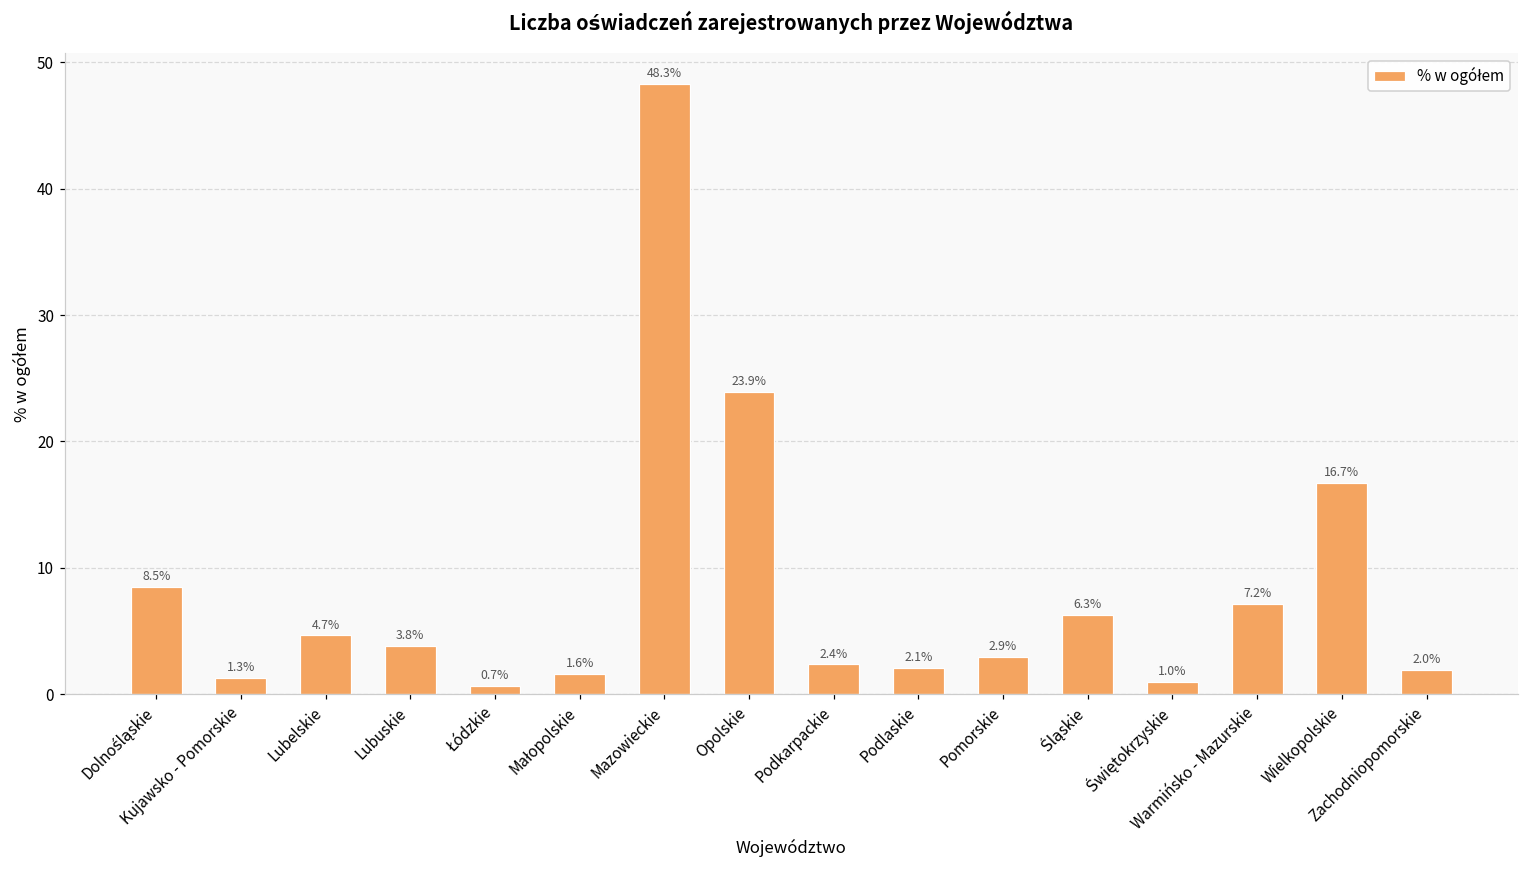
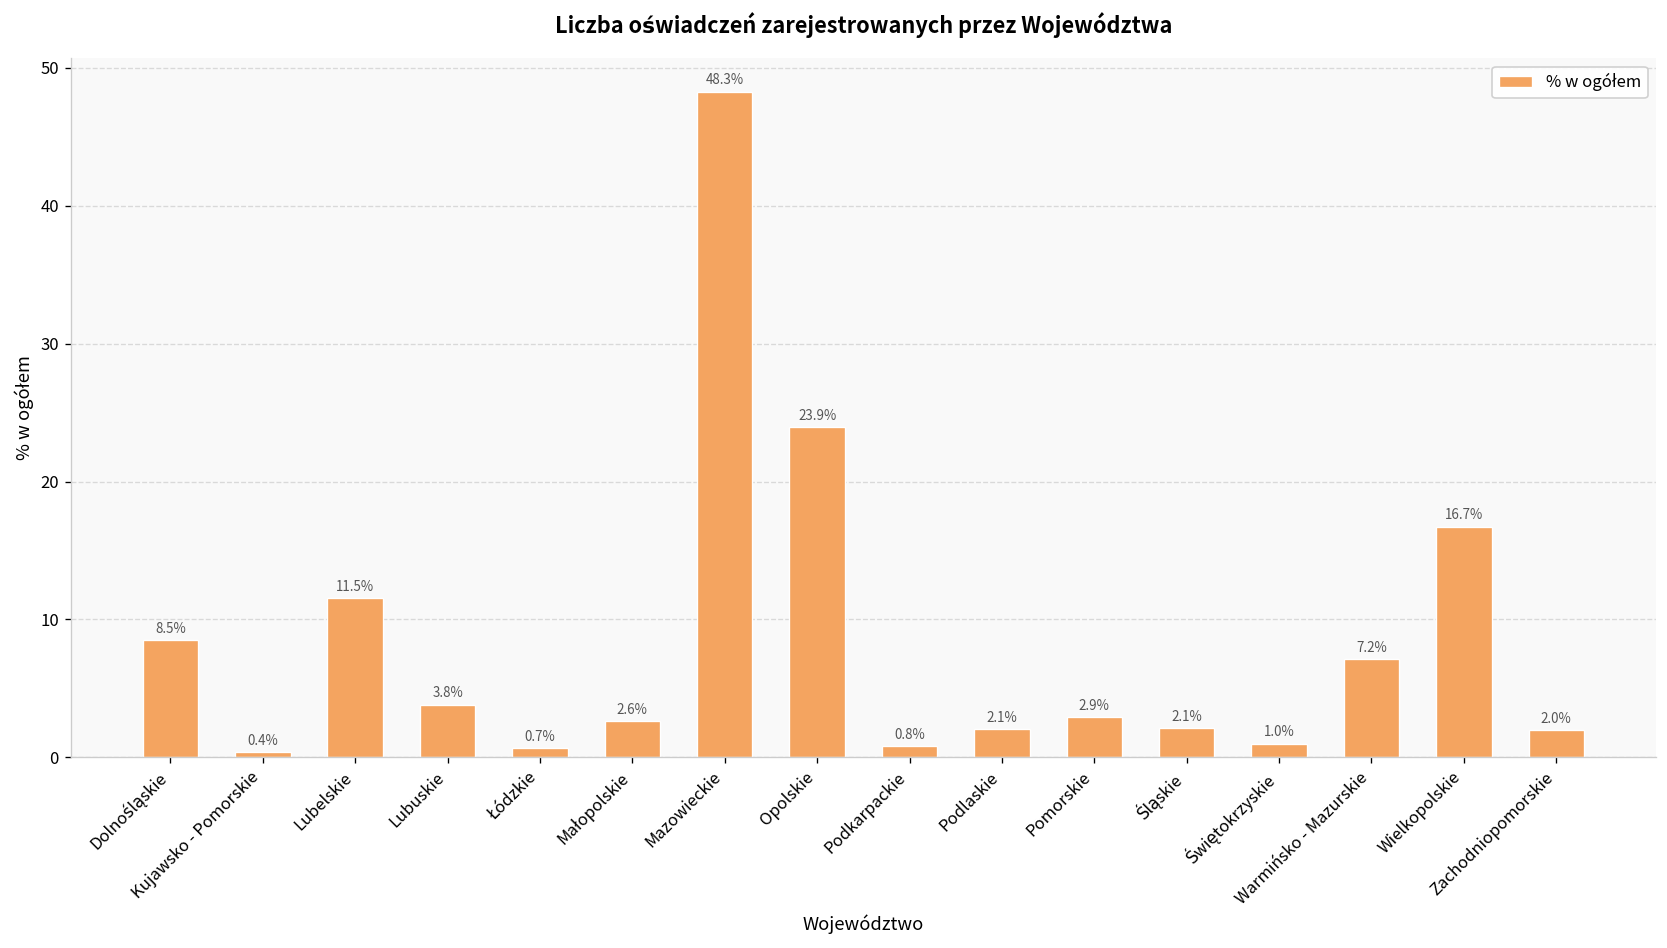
Kujawsko - Pomorskie: 1.3% -> 0.4%
Lubelskie: 4.7% -> 11.5%
Małopolskie: 1.6% -> 2.6%
Podkarpackie: 2.4% -> 0.8%
Śląskie: 6.3% -> 2.1%
